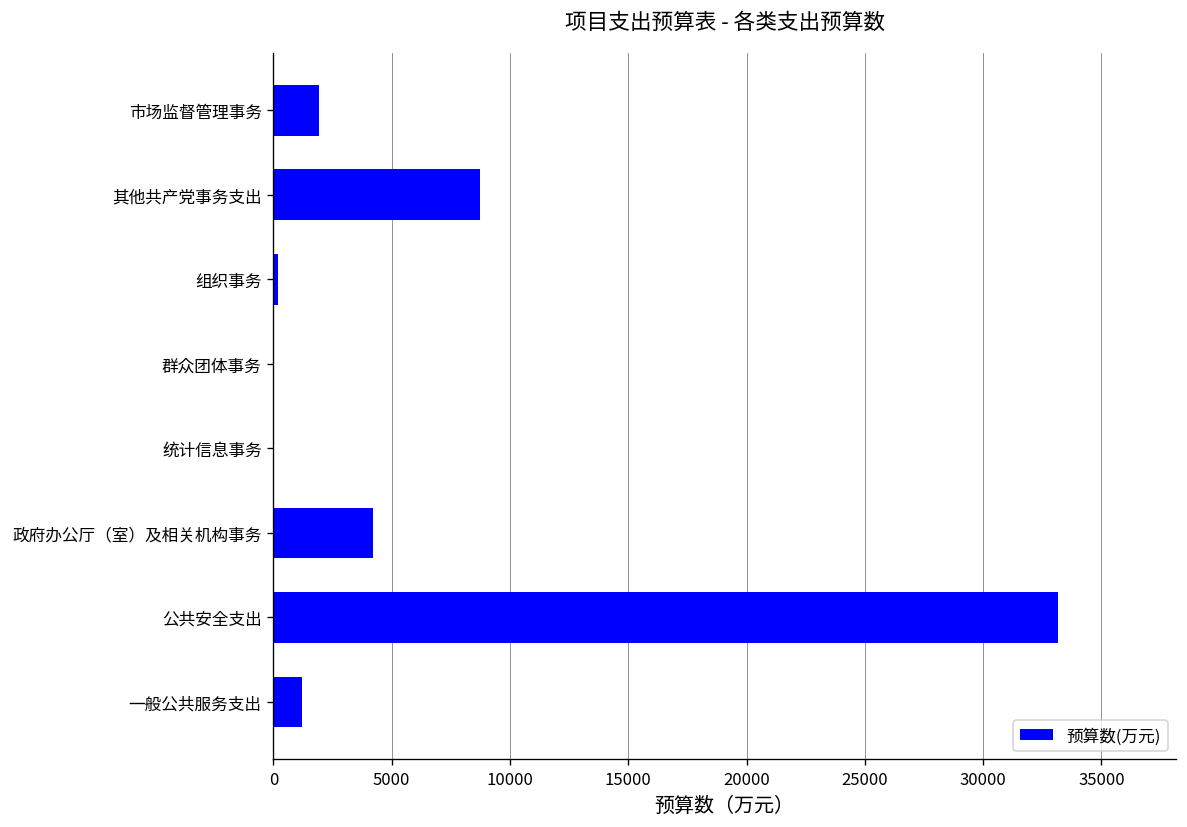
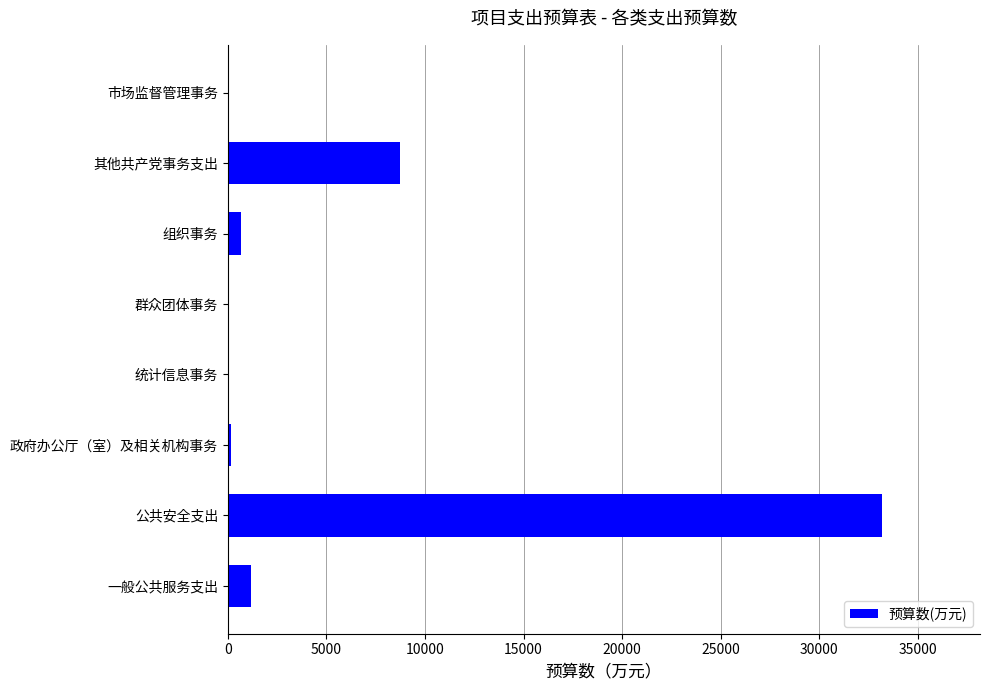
市场监督管理事务: 1900 -> 0
组织事务: 200 -> 700
政府办公厅（室）及相关机构事务: 4200 -> 200
